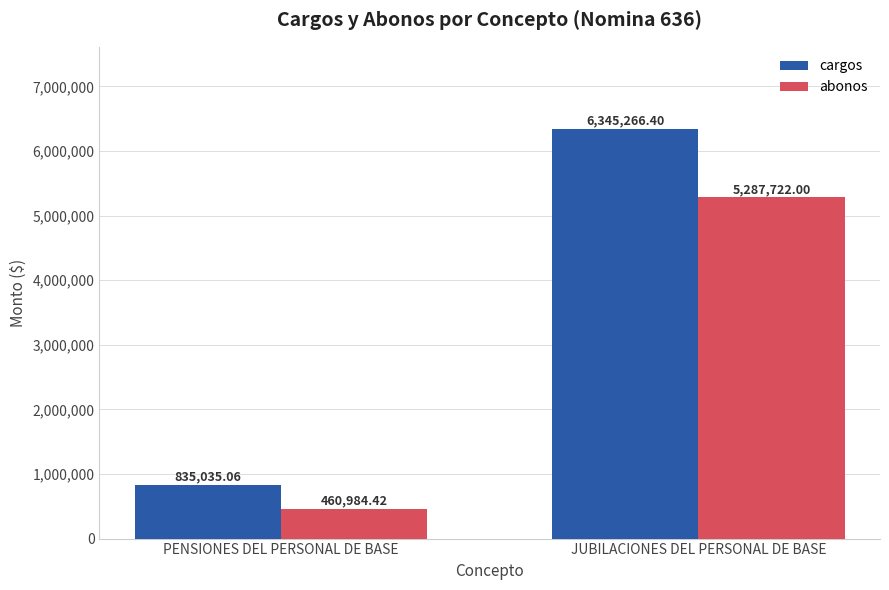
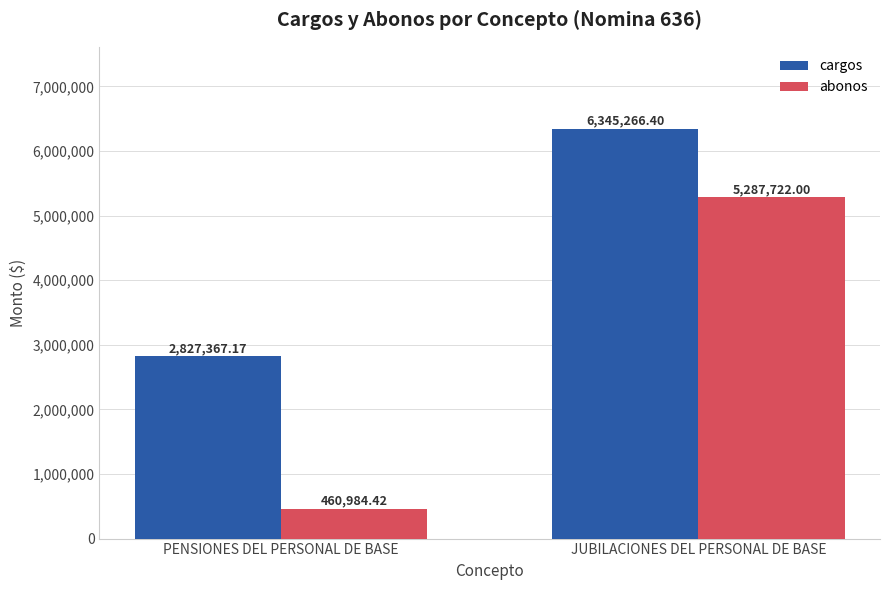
cargos, PENSIONES DEL PERSONAL DE BASE: 835,035.06 -> 2,827,367.17
